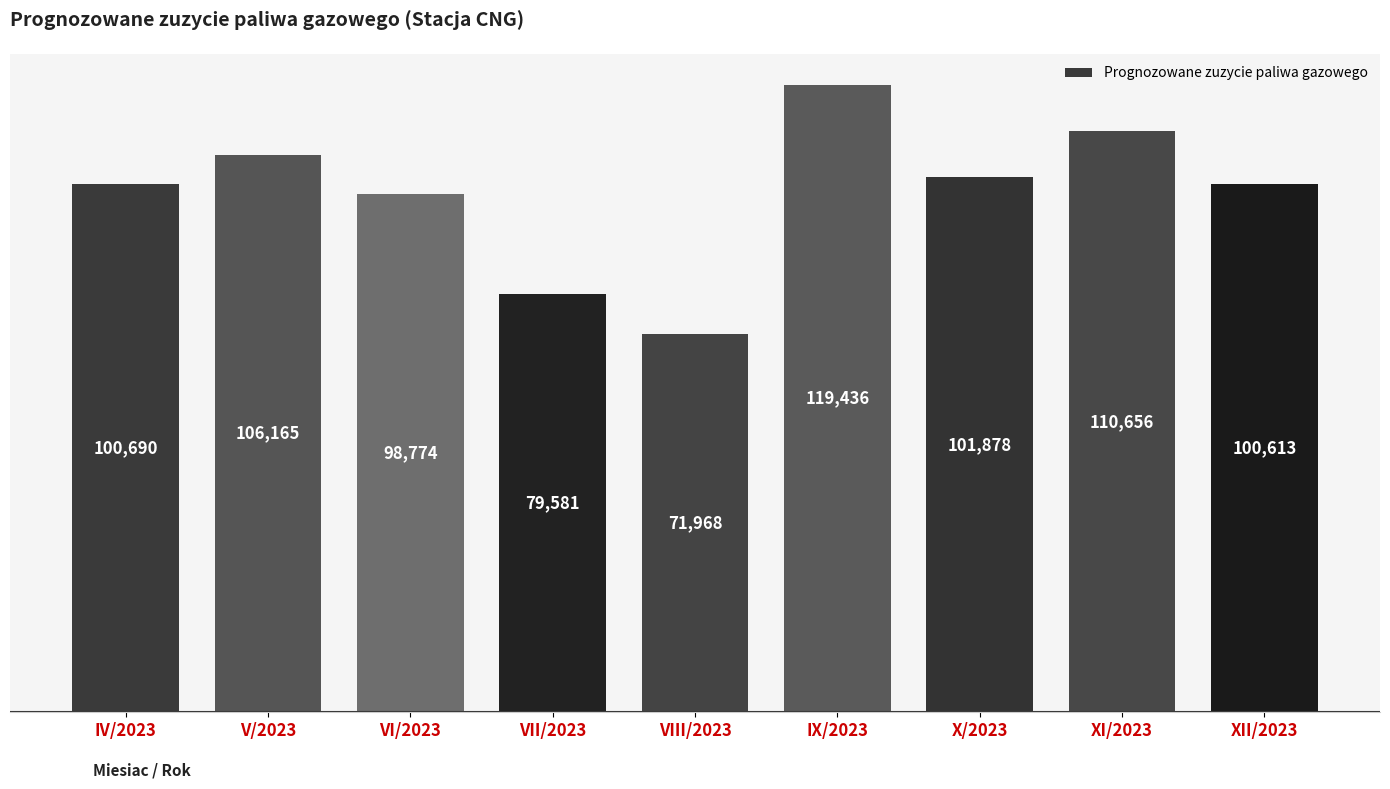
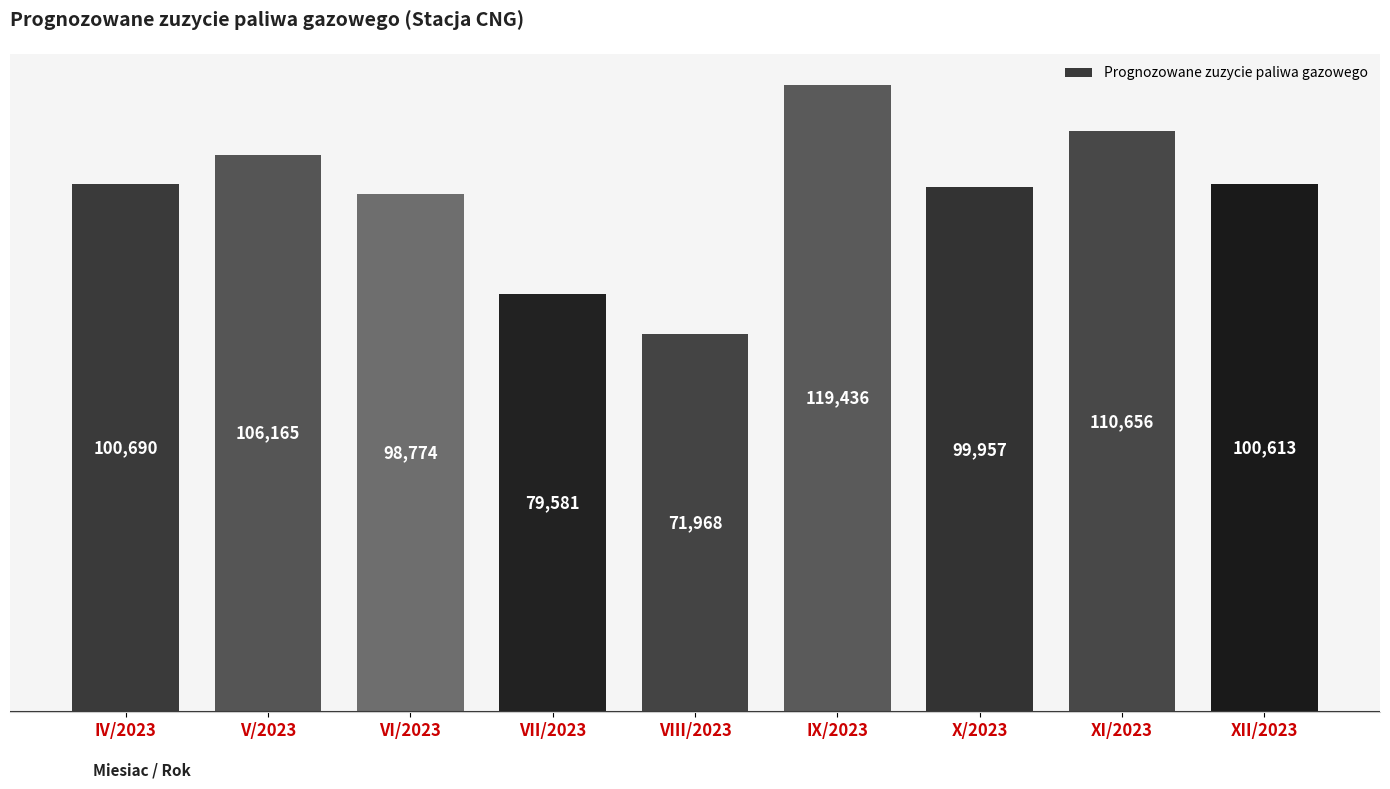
X/2023: 101,878 -> 99,957
